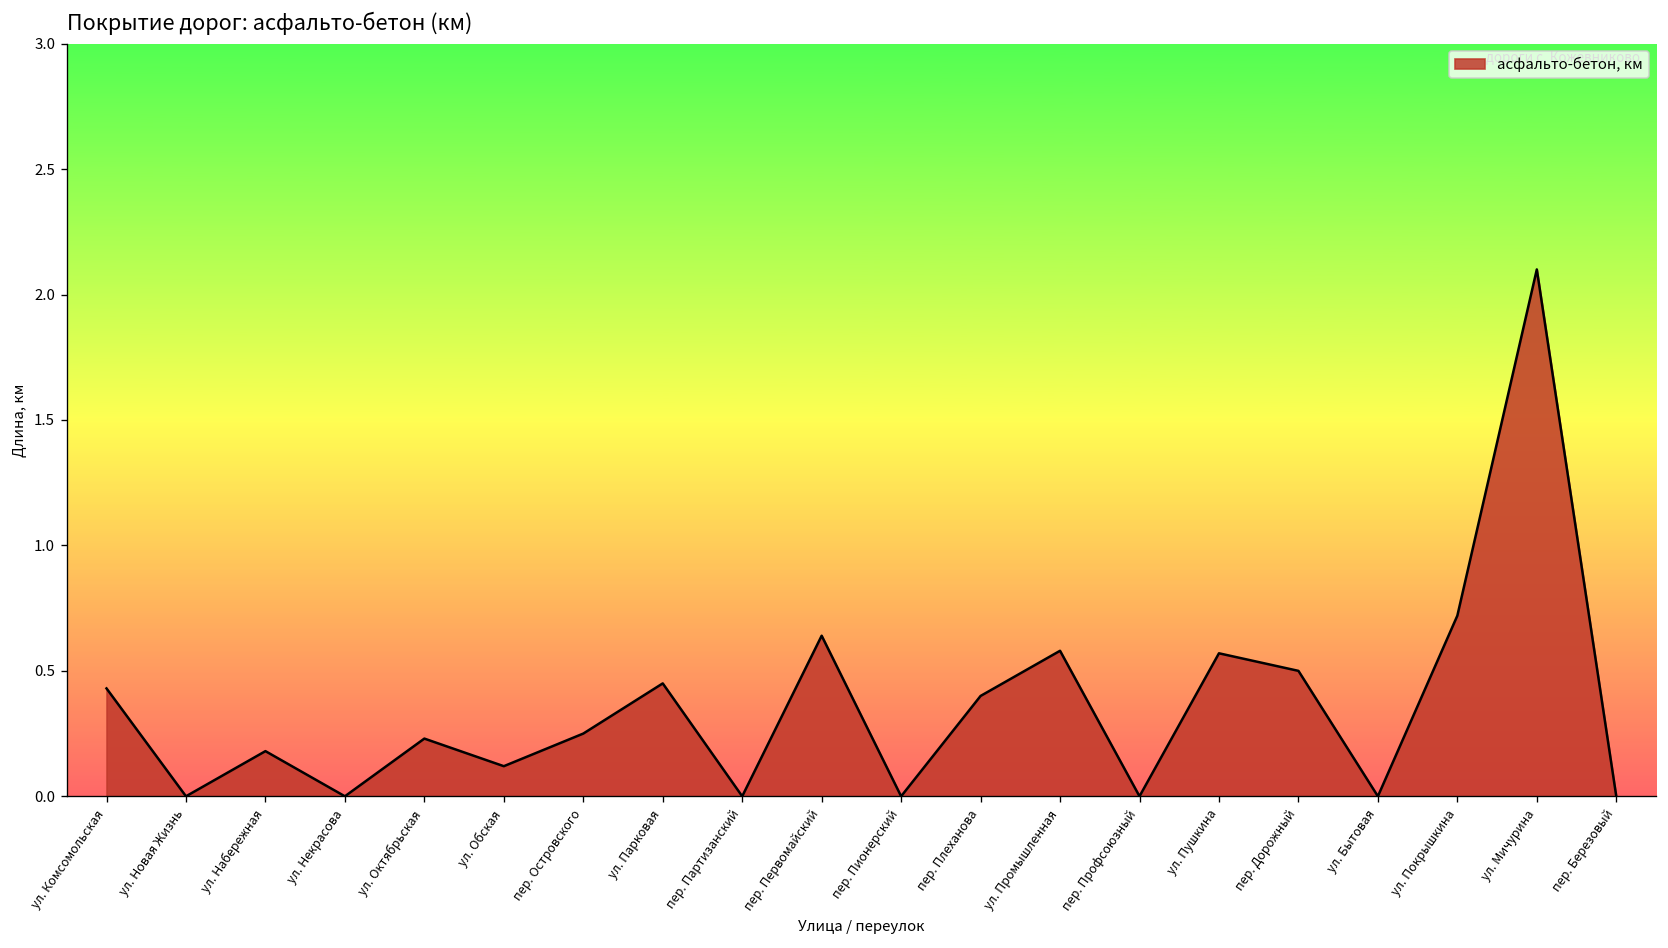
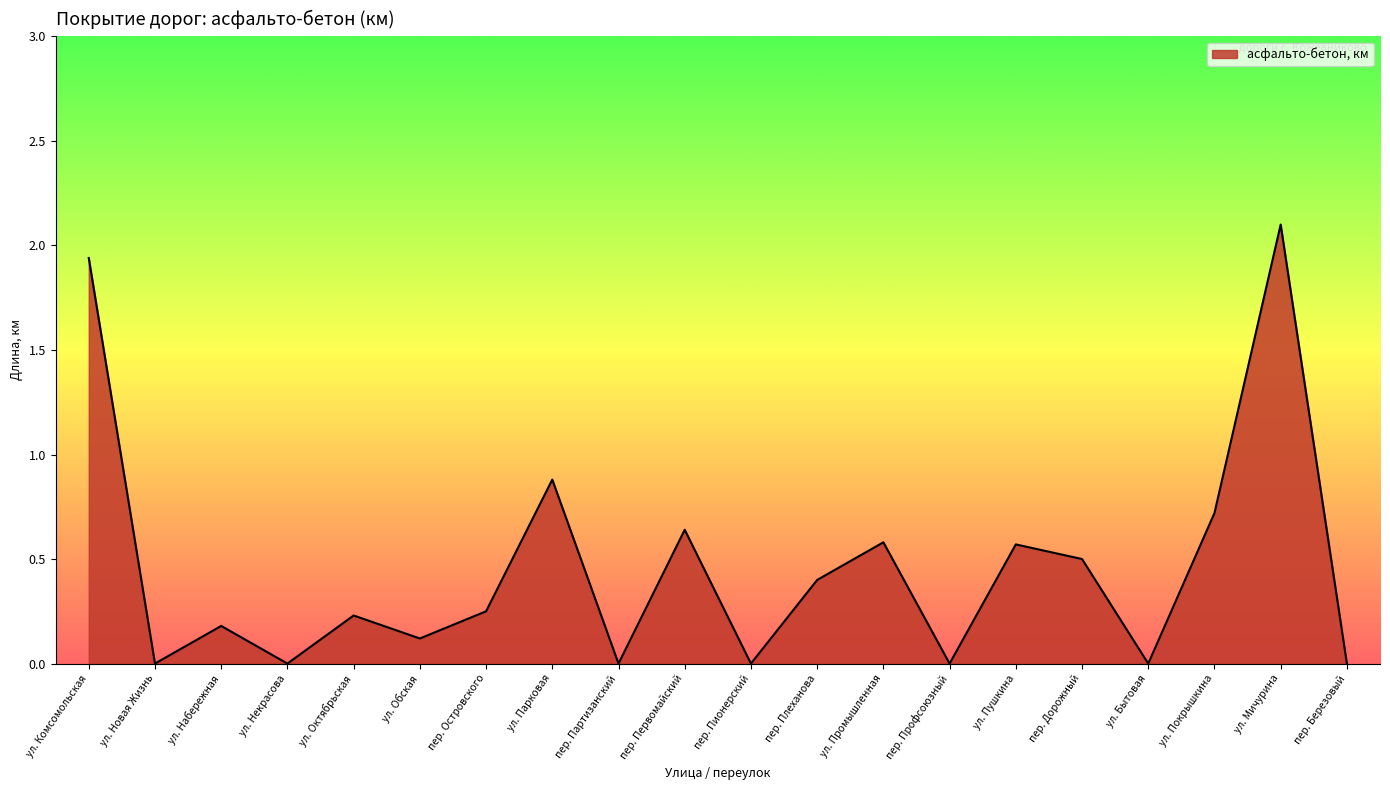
ул. Комсомольская: 0.43 -> 1.94
ул. Парковая: 0.45 -> 0.88
